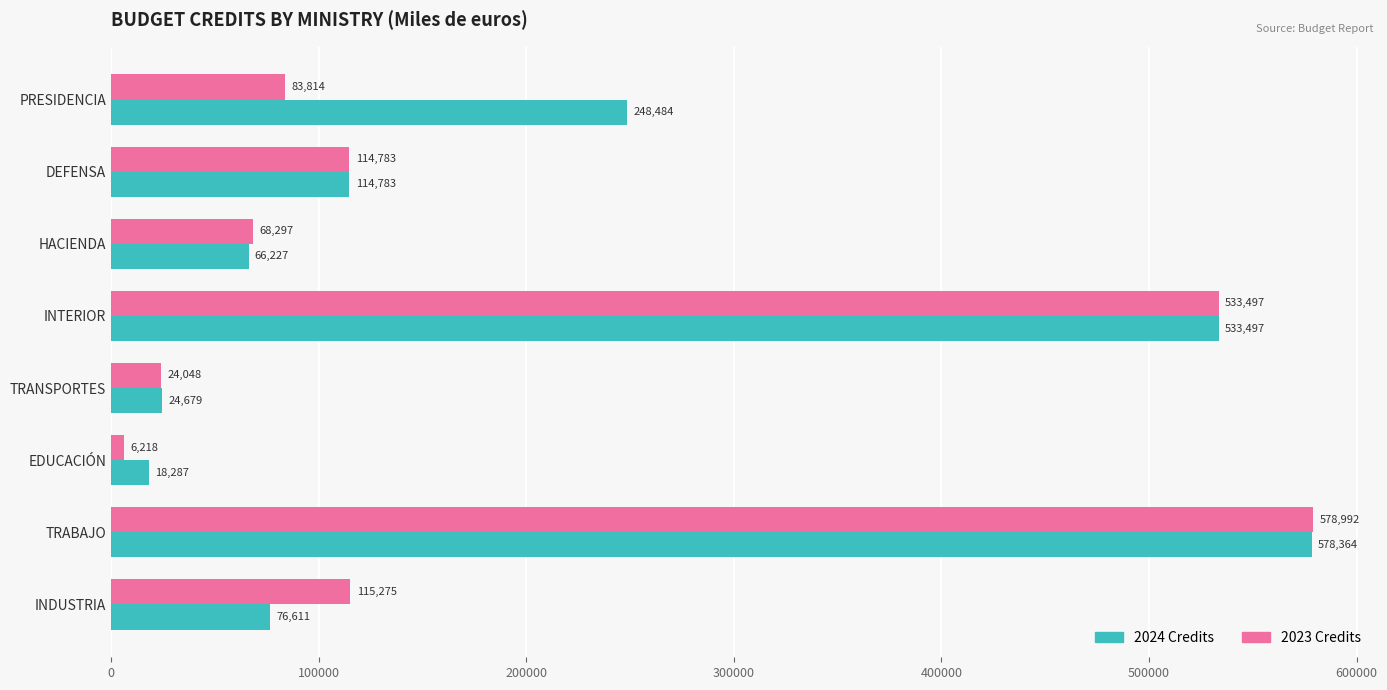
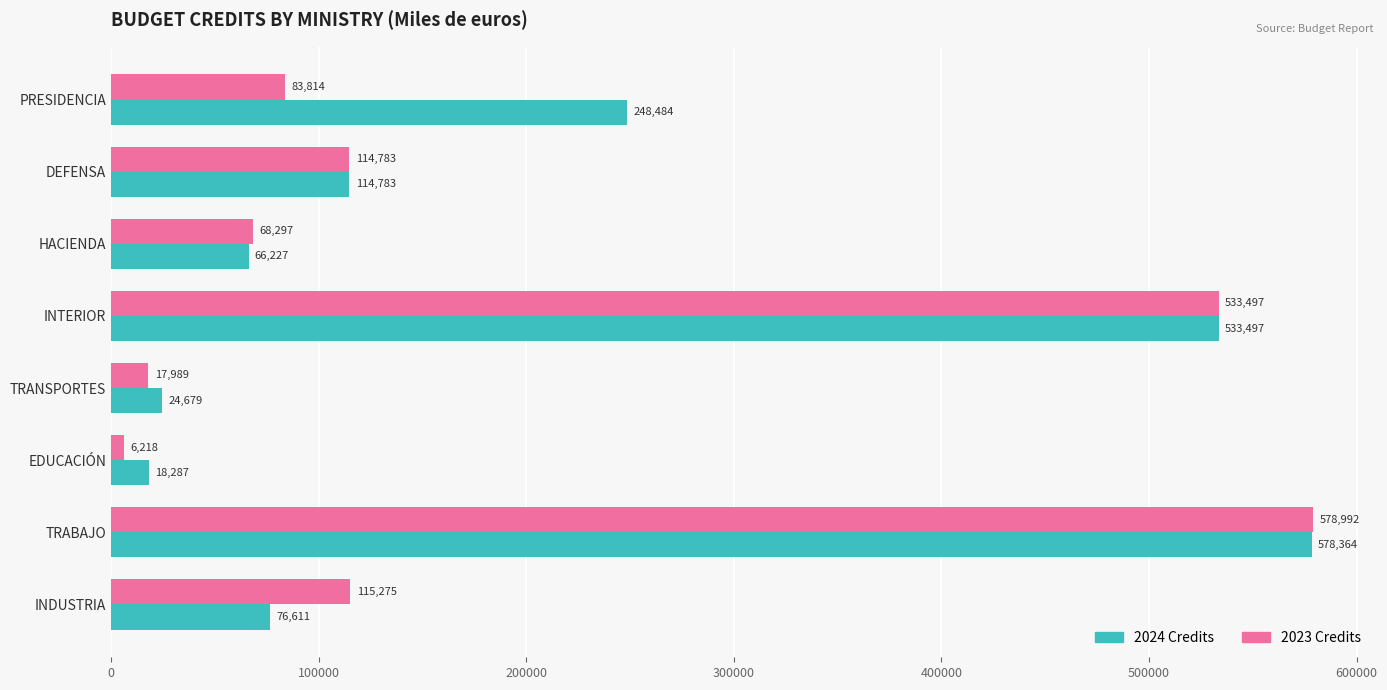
2023 Credits, TRANSPORTES: 24,048 -> 17,989
